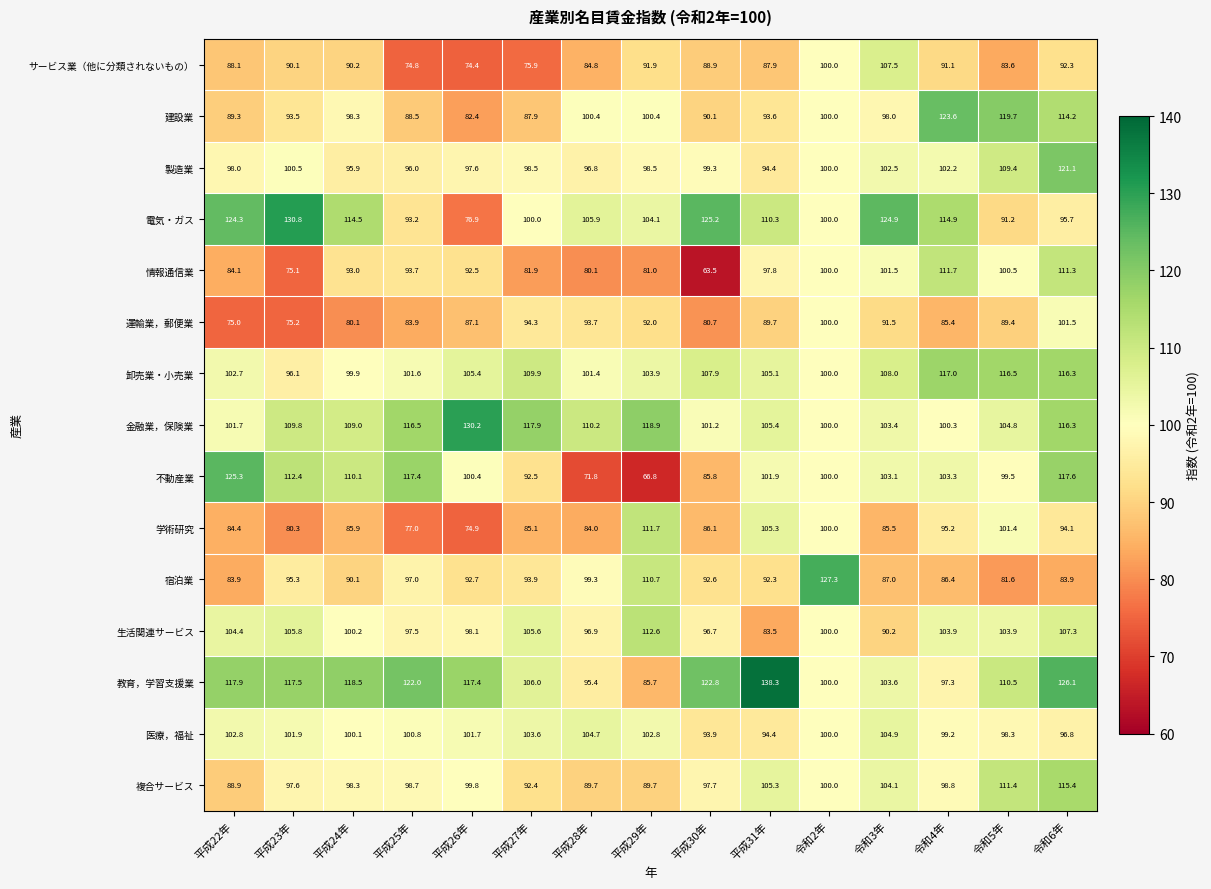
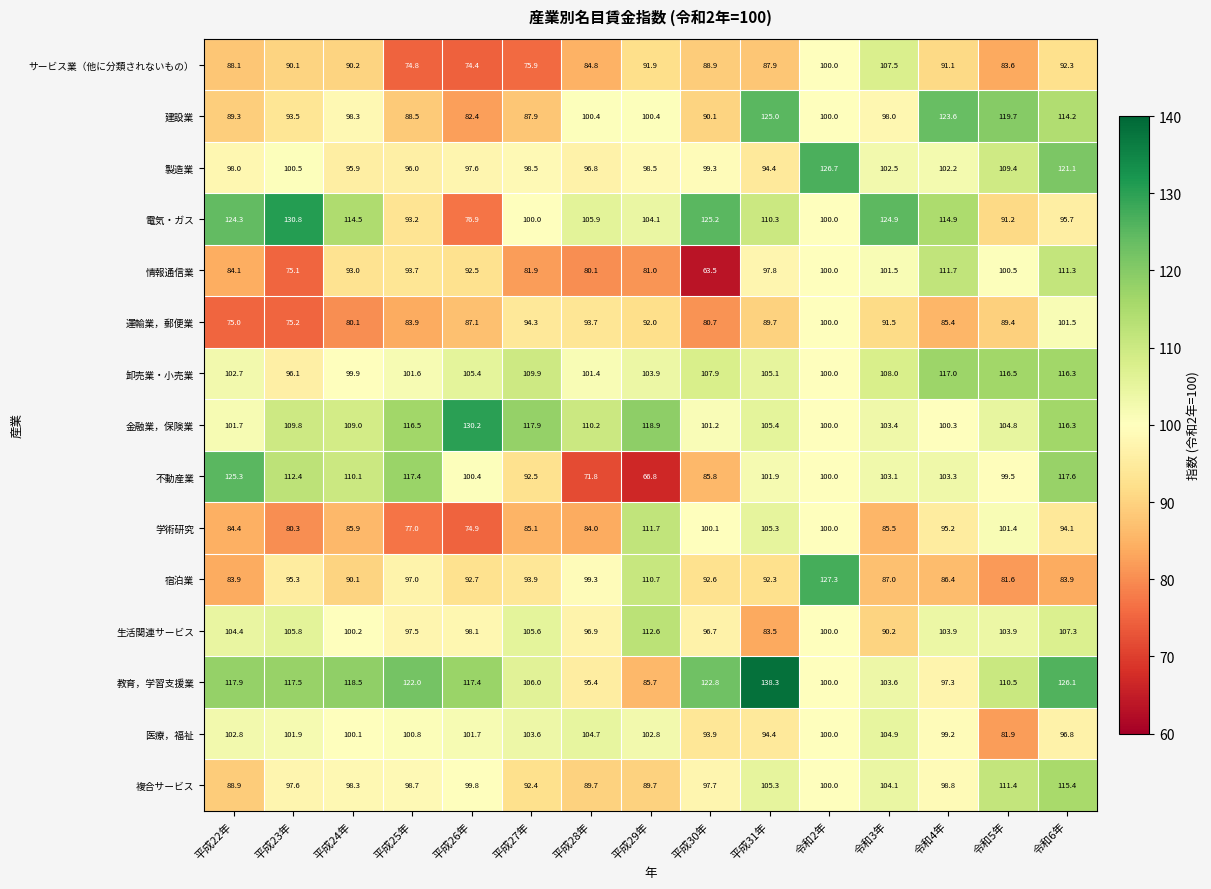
建設業, 平成31年: 93.6 -> 125.0
製造業, 令和2年: 100.0 -> 126.7
学術研究, 平成30年: 86.1 -> 100.1
医療，福祉, 令和5年: 98.3 -> 81.9
